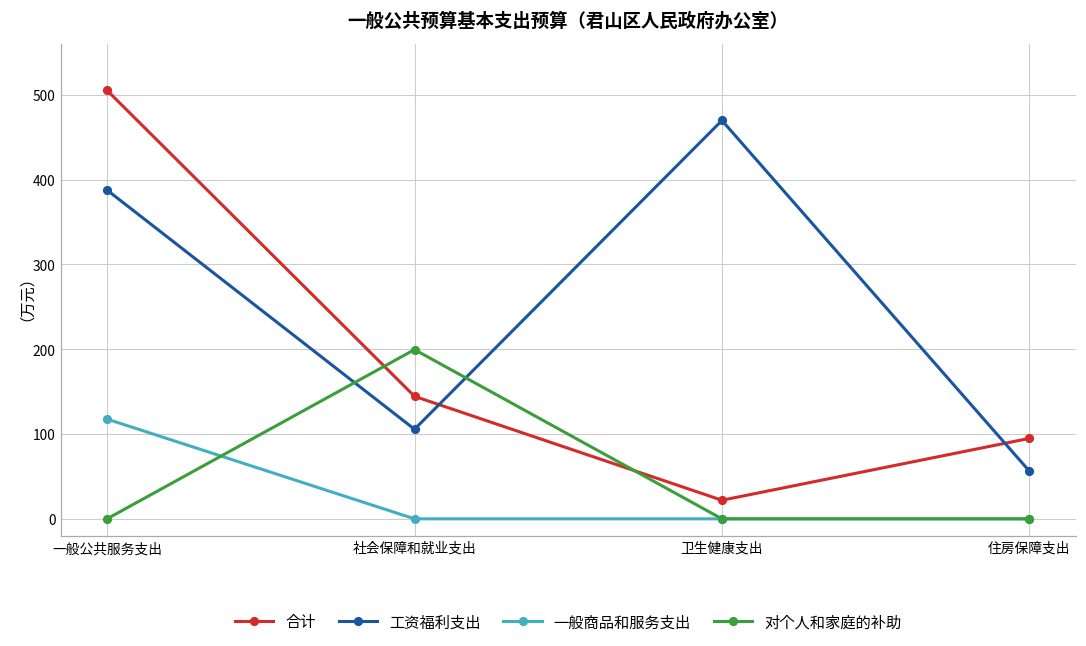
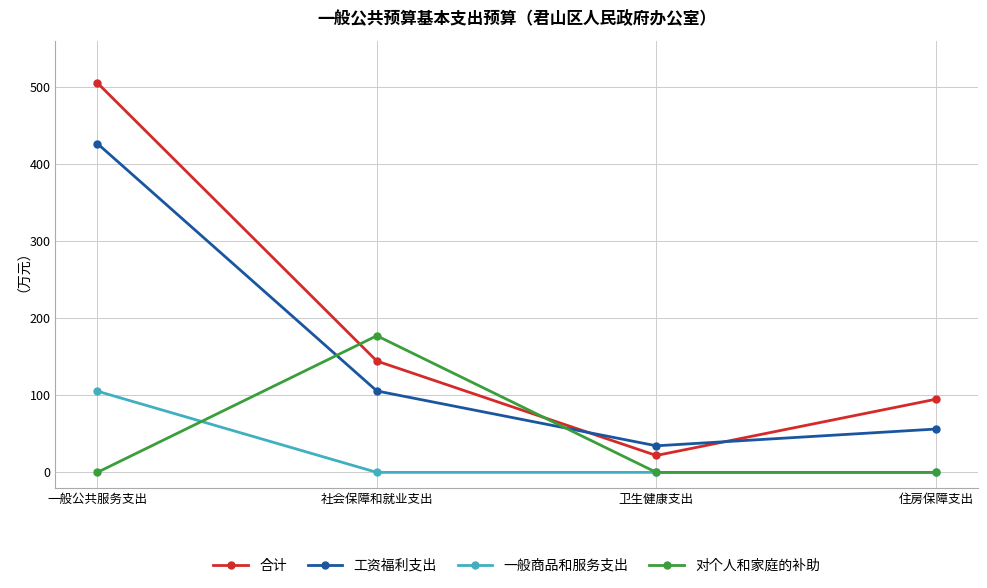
工资福利支出, 一般公共服务支出: 390 -> 430
一般商品和服务支出, 一般公共服务支出: 120 -> 110
对个人和家庭的补助, 社会保障和就业支出: 200 -> 180
工资福利支出, 卫生健康支出: 470 -> 30
